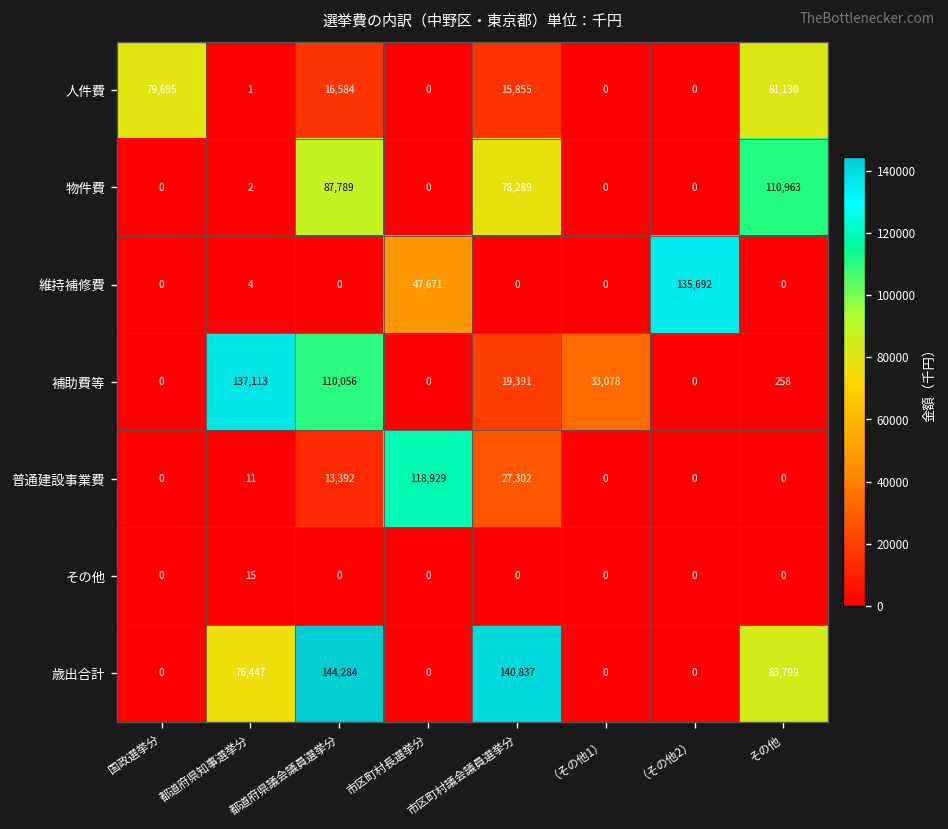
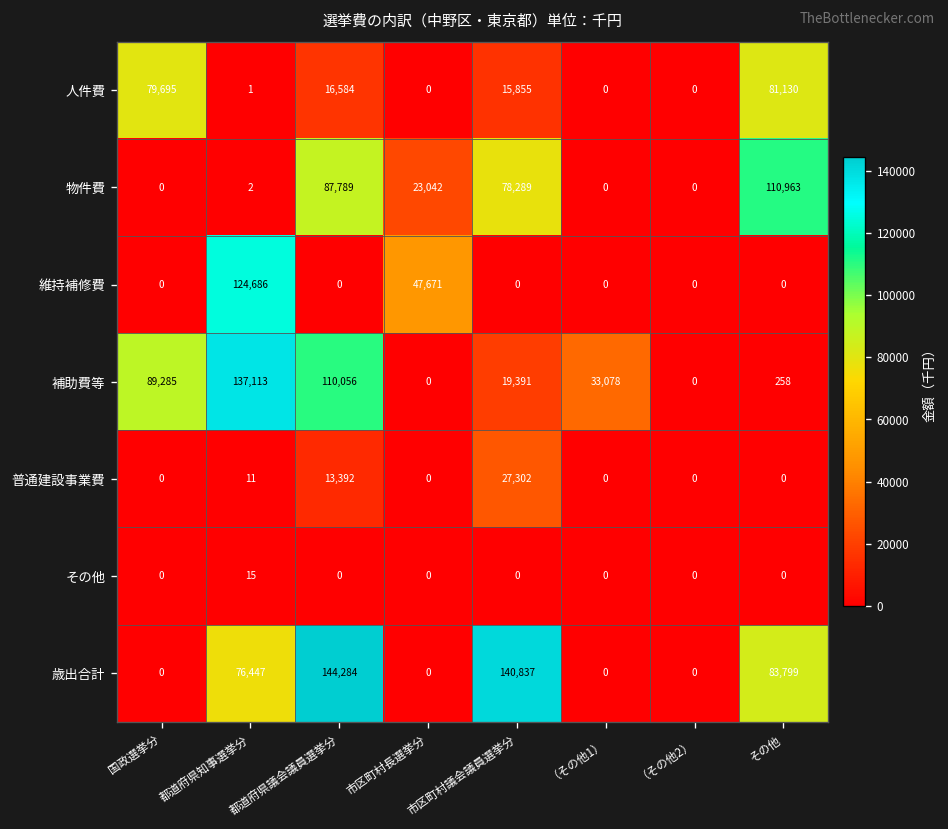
物件費, 市区町村長選挙分: 0 -> 23,042
維持補修費, 都道府県知事選挙分: 4 -> 124,686
維持補修費, （その他2）: 135,692 -> 0
補助費等, 国政選挙分: 0 -> 89,285
普通建設事業費, 市区町村長選挙分: 118,929 -> 0
